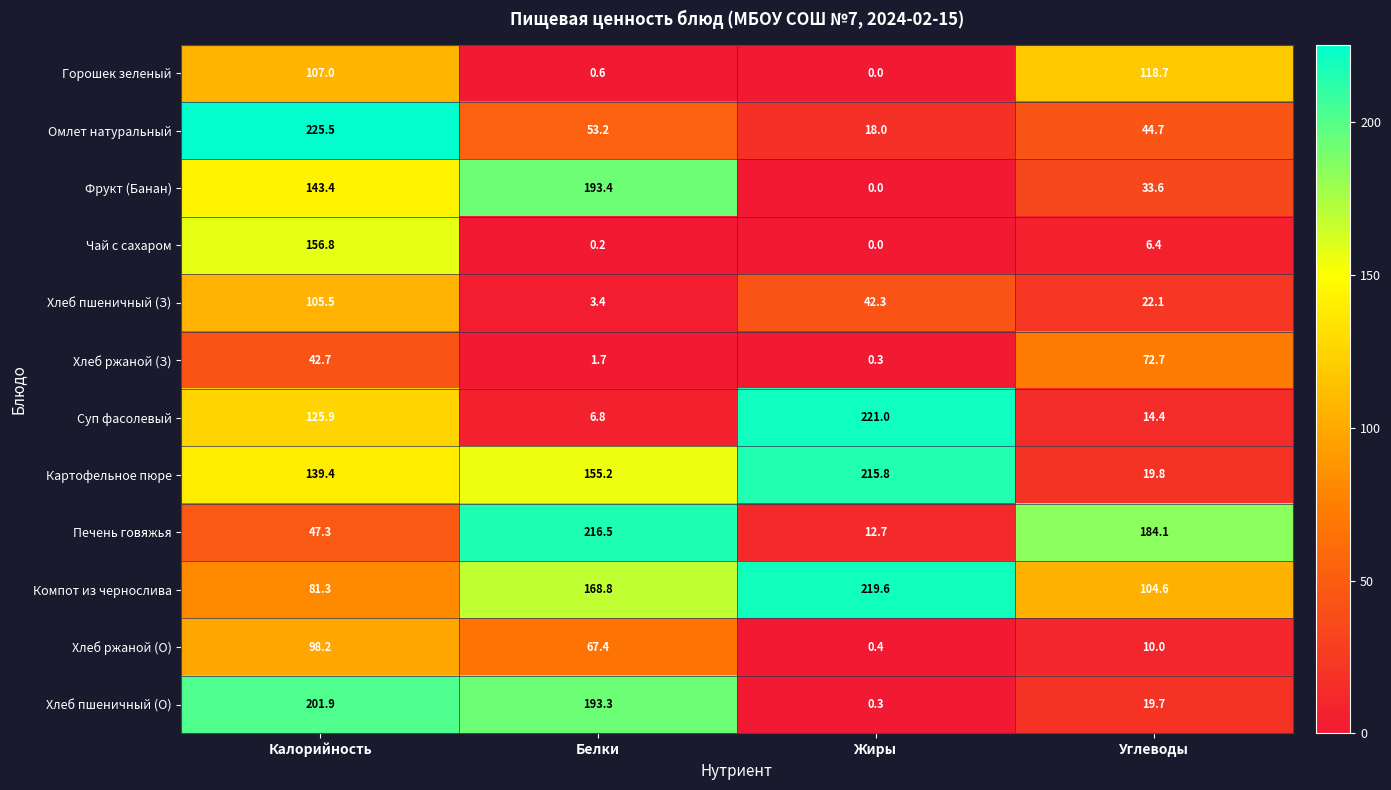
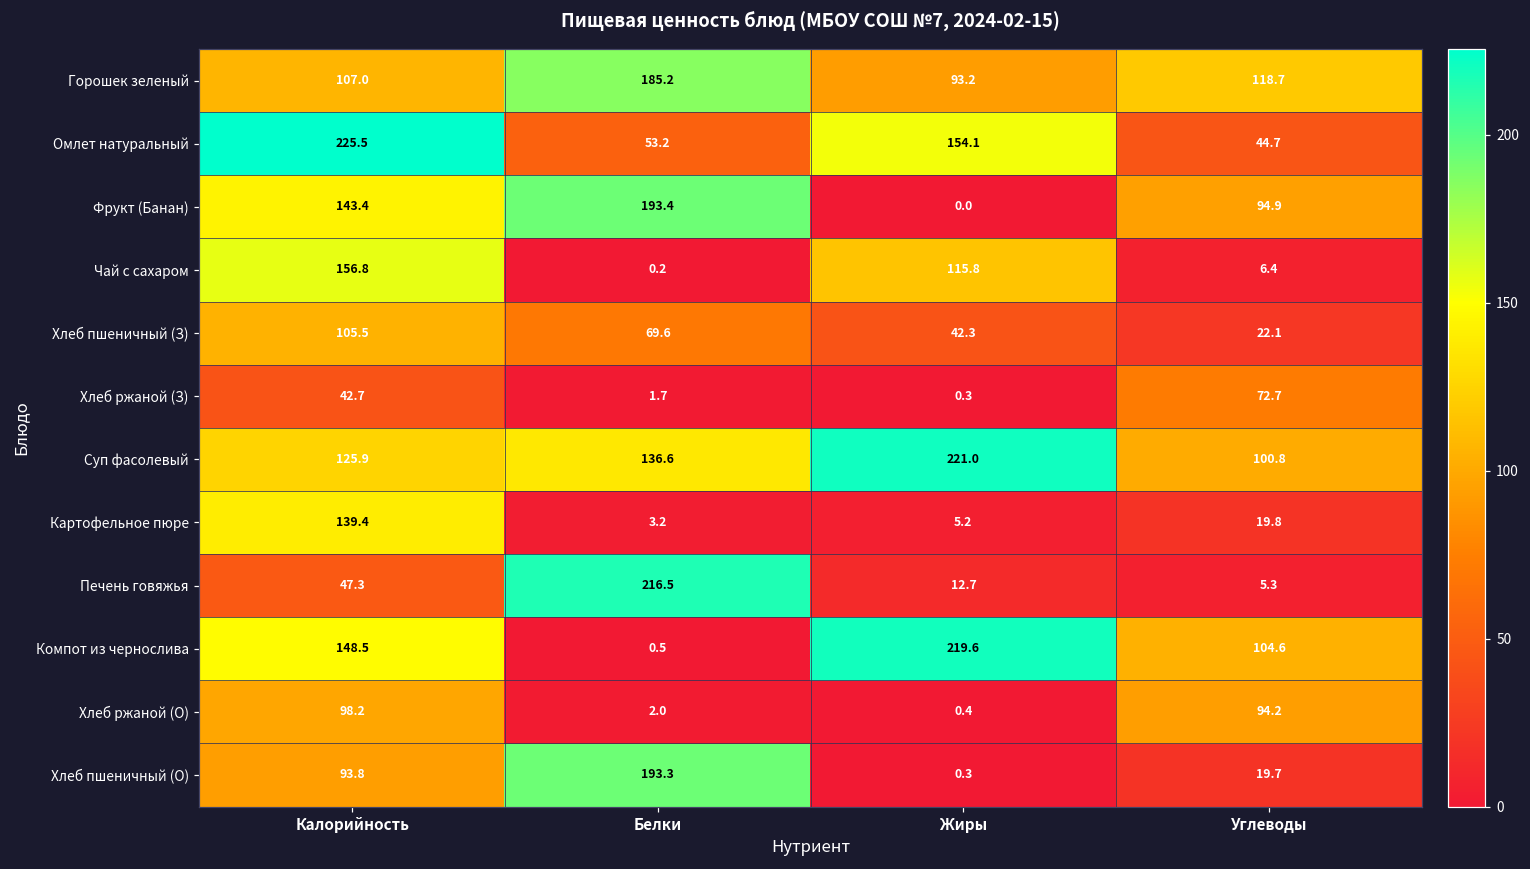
Горошек зеленый, Белки: 0.6 -> 185.2
Горошек зеленый, Жиры: 0.0 -> 93.2
Омлет натуральный, Жиры: 18.0 -> 154.1
Фрукт (Банан), Углеводы: 33.6 -> 94.9
Чай с сахаром, Жиры: 0.0 -> 115.8
Хлеб пшеничный (З), Белки: 3.4 -> 69.6
Суп фасолевый, Белки: 6.8 -> 136.6
Суп фасолевый, Углеводы: 14.4 -> 100.8
Картофельное пюре, Белки: 155.2 -> 3.2
Картофельное пюре, Жиры: 215.8 -> 5.2
Печень говяжья, Углеводы: 184.1 -> 5.3
Компот из чернослива, Калорийность: 81.3 -> 148.5
Компот из чернослива, Белки: 168.8 -> 0.5
Хлеб ржаной (О), Белки: 67.4 -> 2.0
Хлеб ржаной (О), Углеводы: 10.0 -> 94.2
Хлеб пшеничный (О), Калорийность: 201.9 -> 93.8
